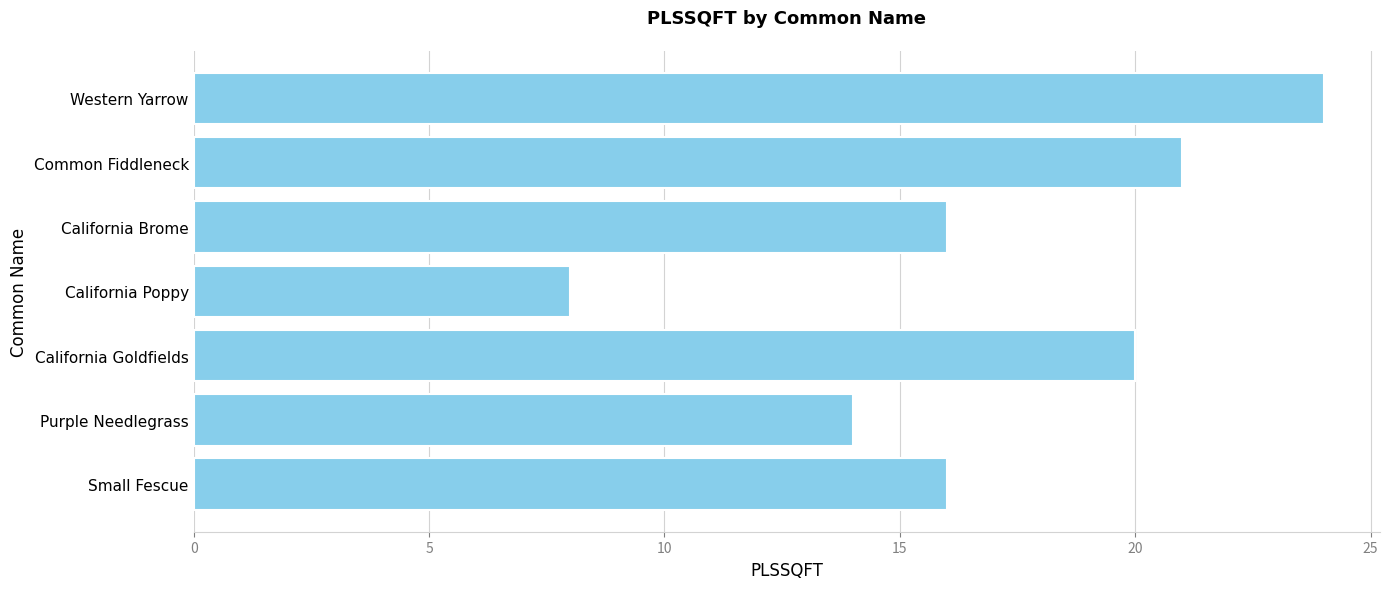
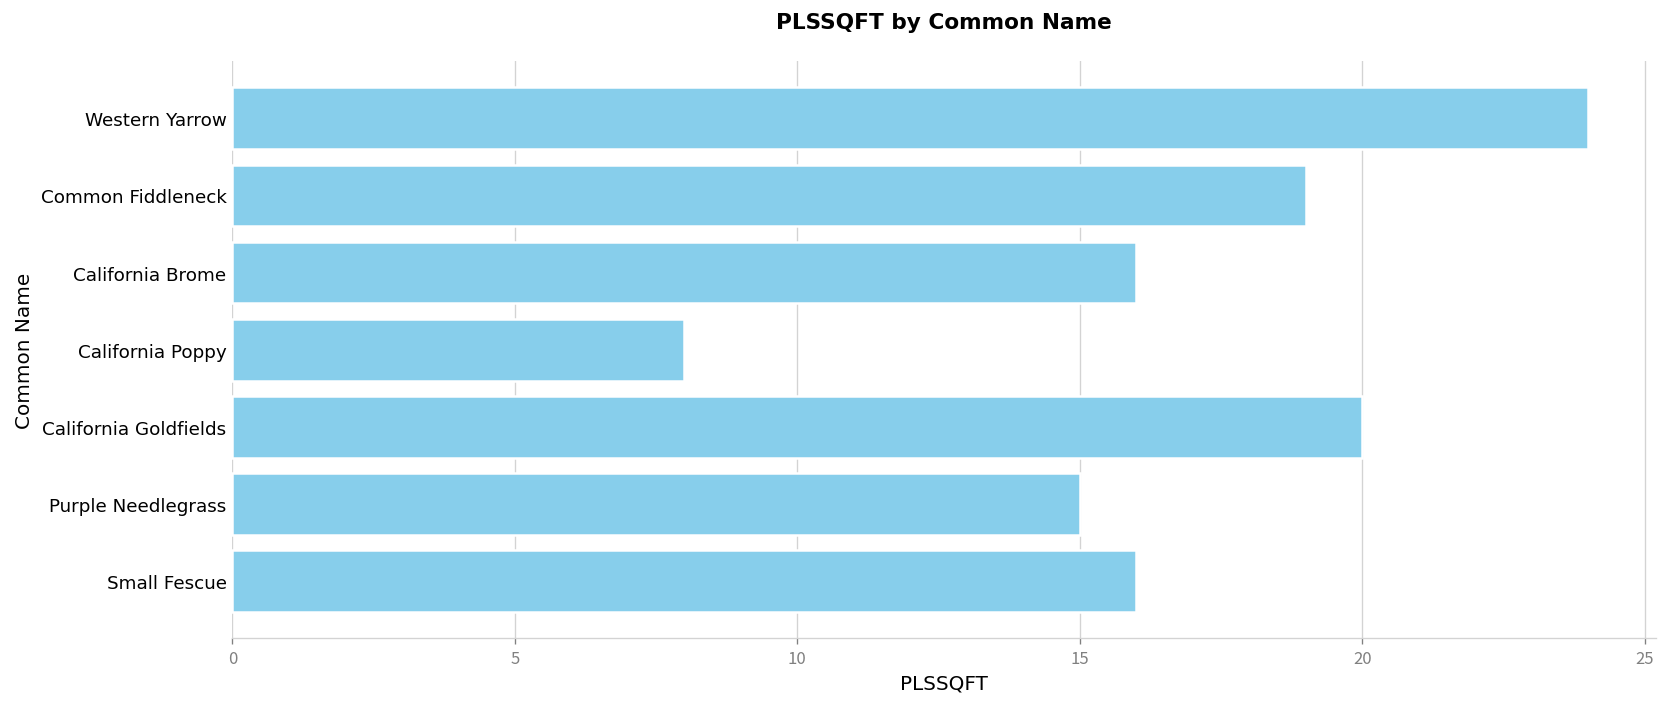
Common Fiddleneck: 21 -> 19
Purple Needlegrass: 14 -> 15
